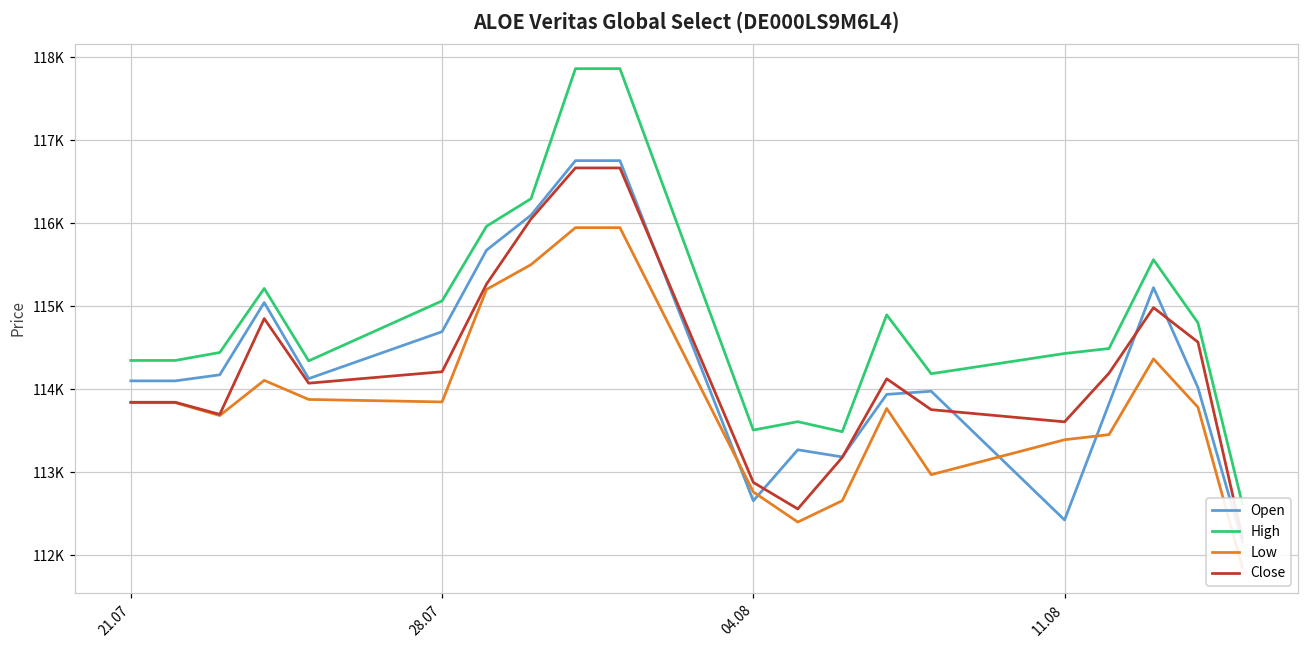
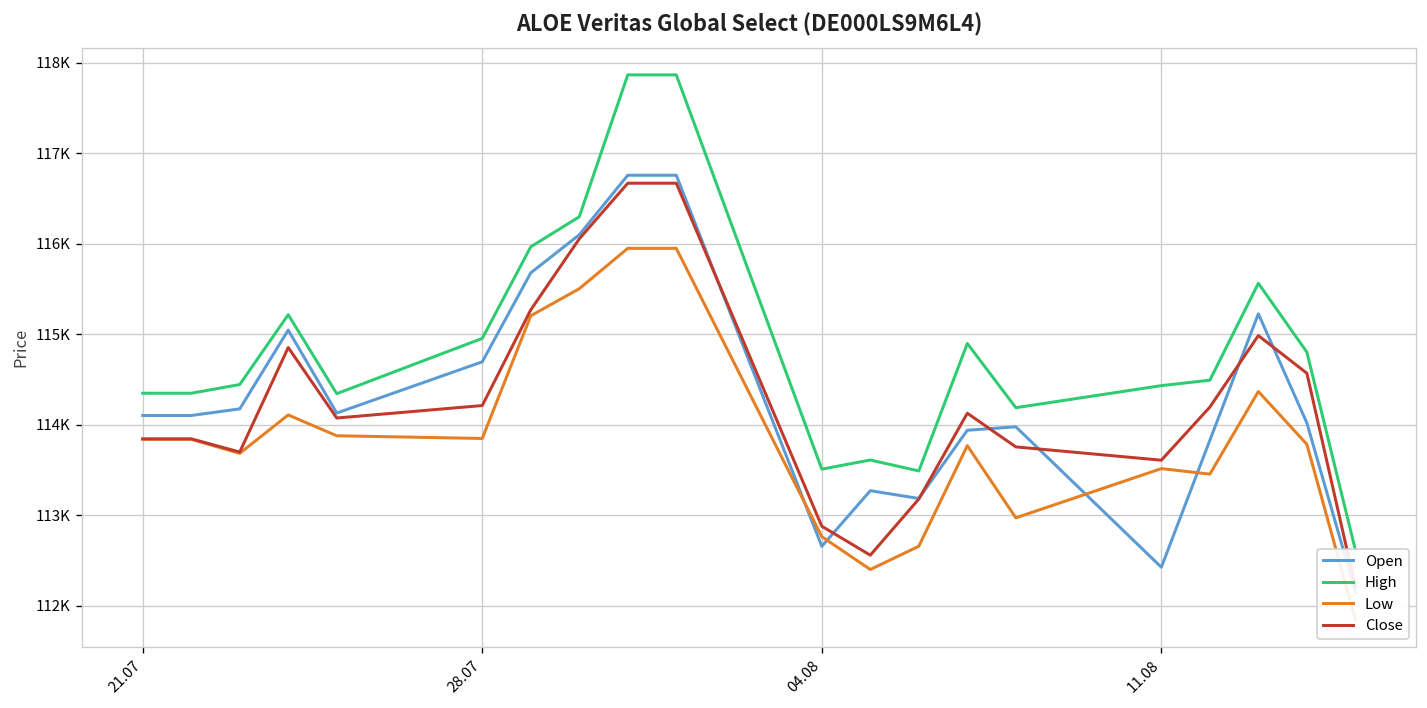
High, 28.07: 115100 -> 115000
Low, 11.08: 113400 -> 113500
